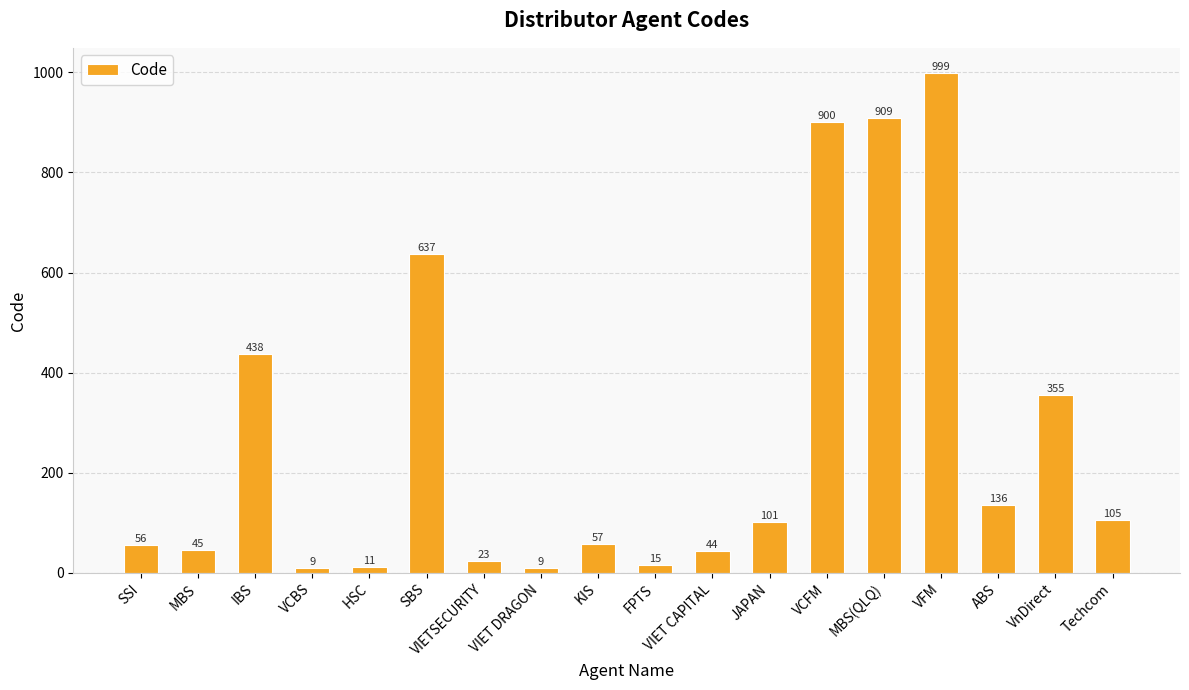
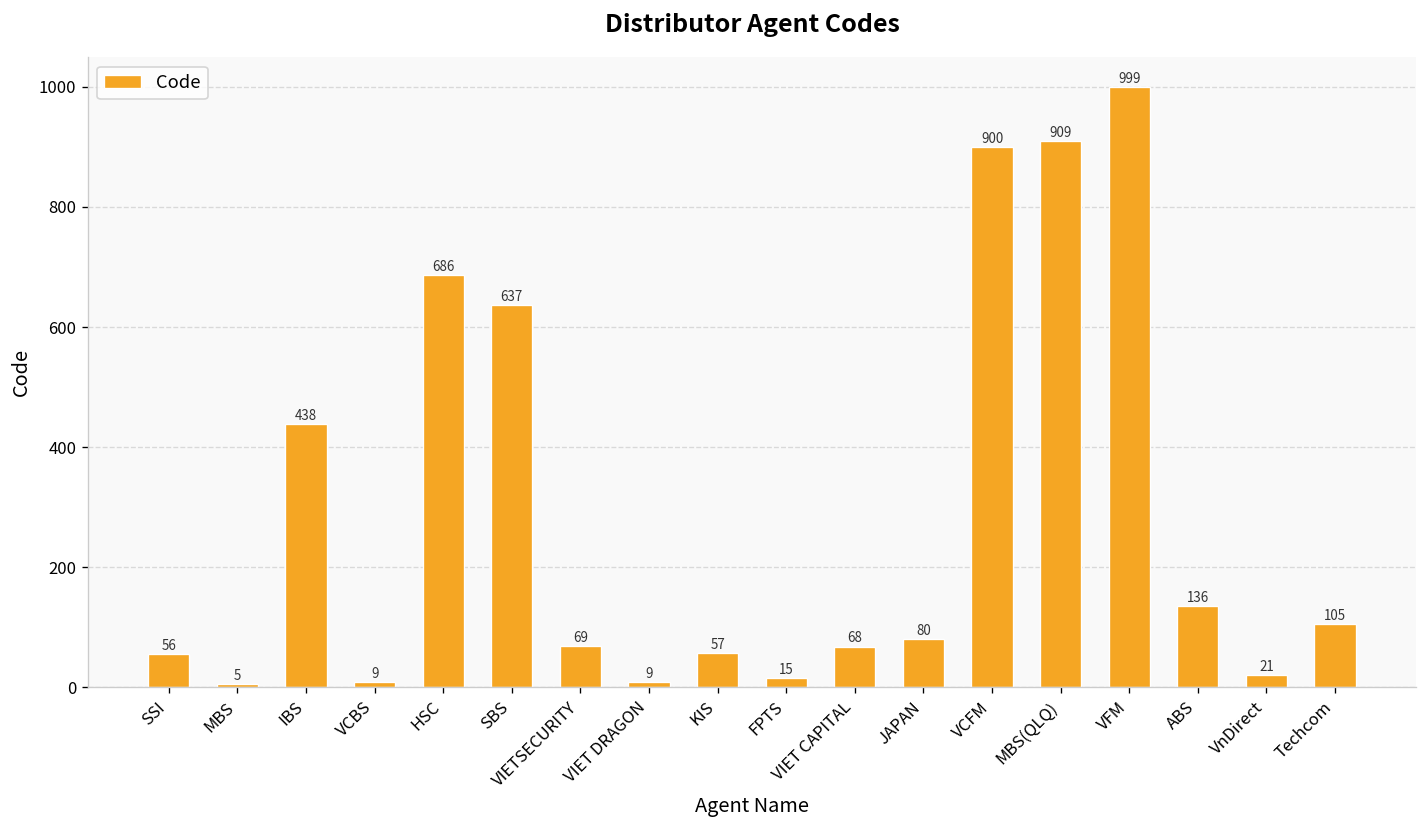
MBS: 45 -> 5
HSC: 11 -> 686
VIETSECURITY: 23 -> 69
VIET CAPITAL: 44 -> 68
JAPAN: 101 -> 80
VnDirect: 355 -> 21
